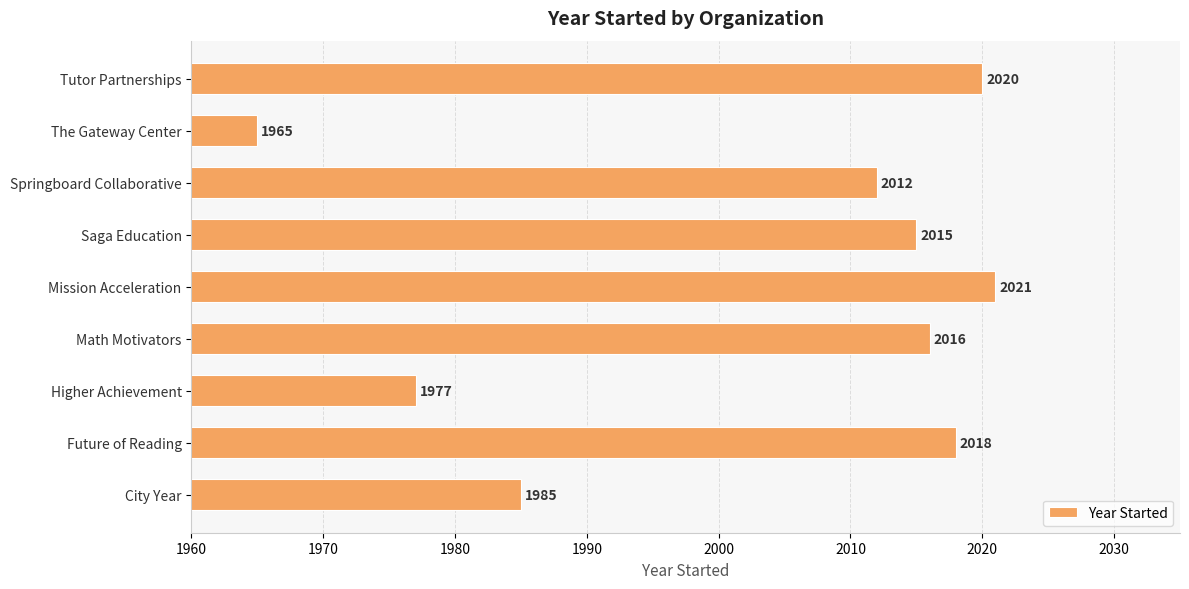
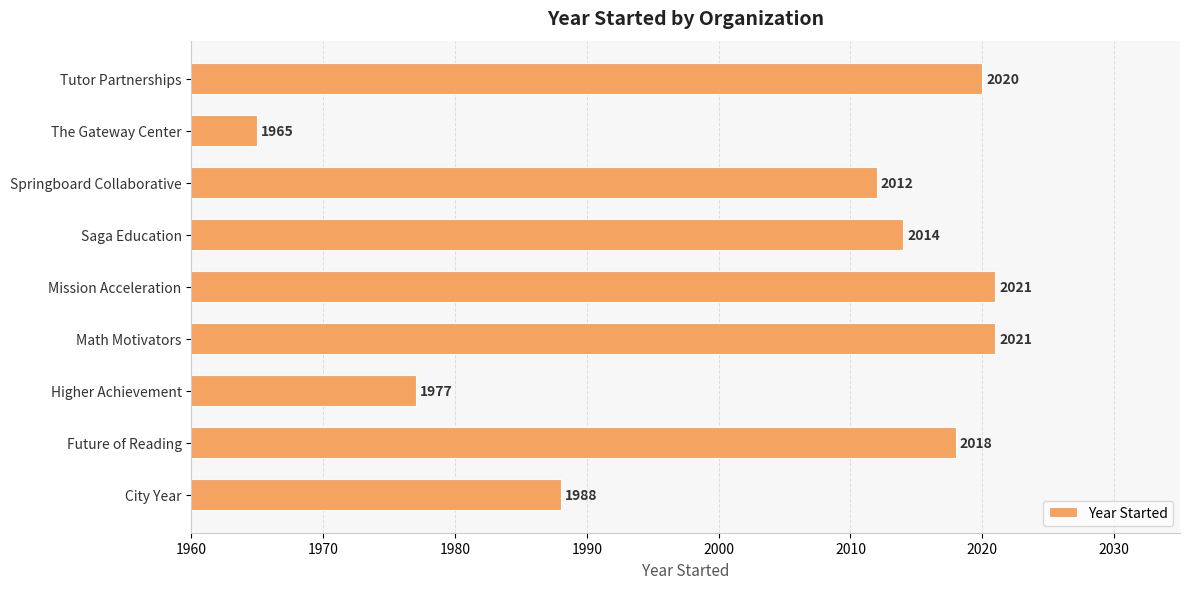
Saga Education: 2015 -> 2014
Math Motivators: 2016 -> 2021
City Year: 1985 -> 1988
